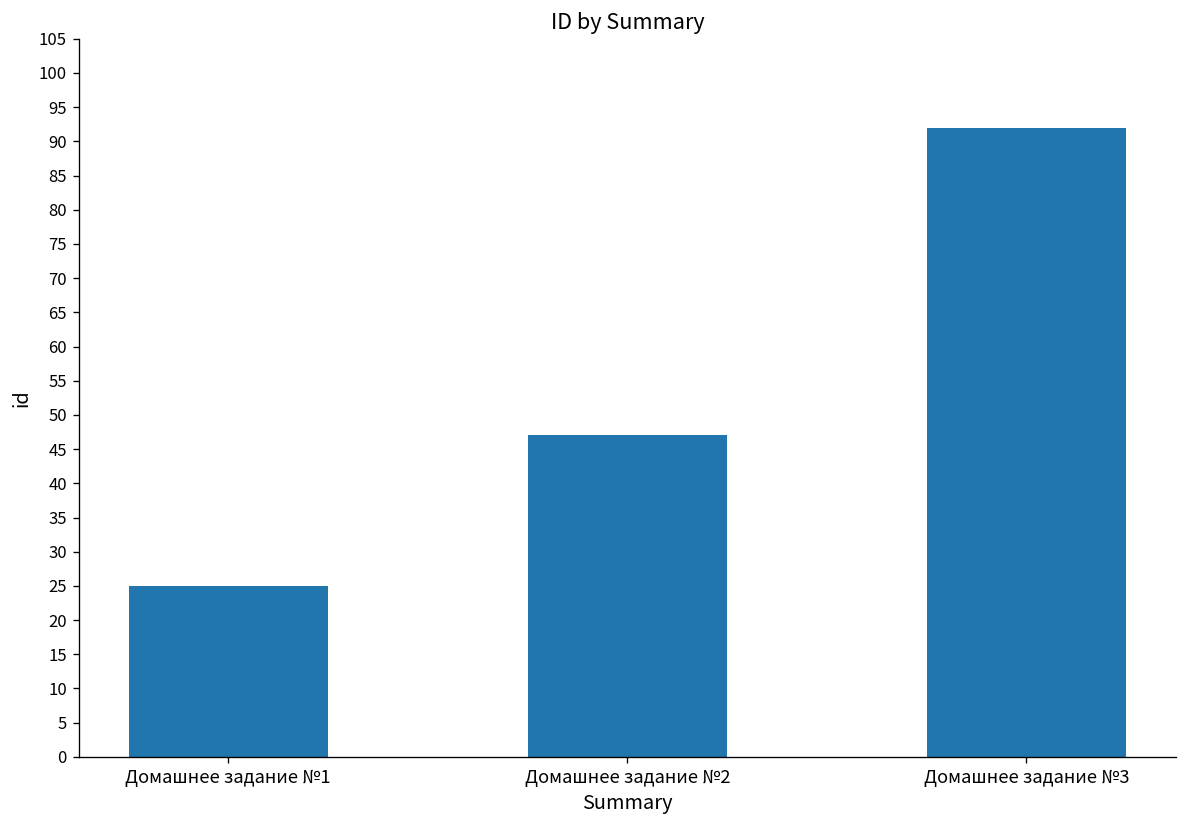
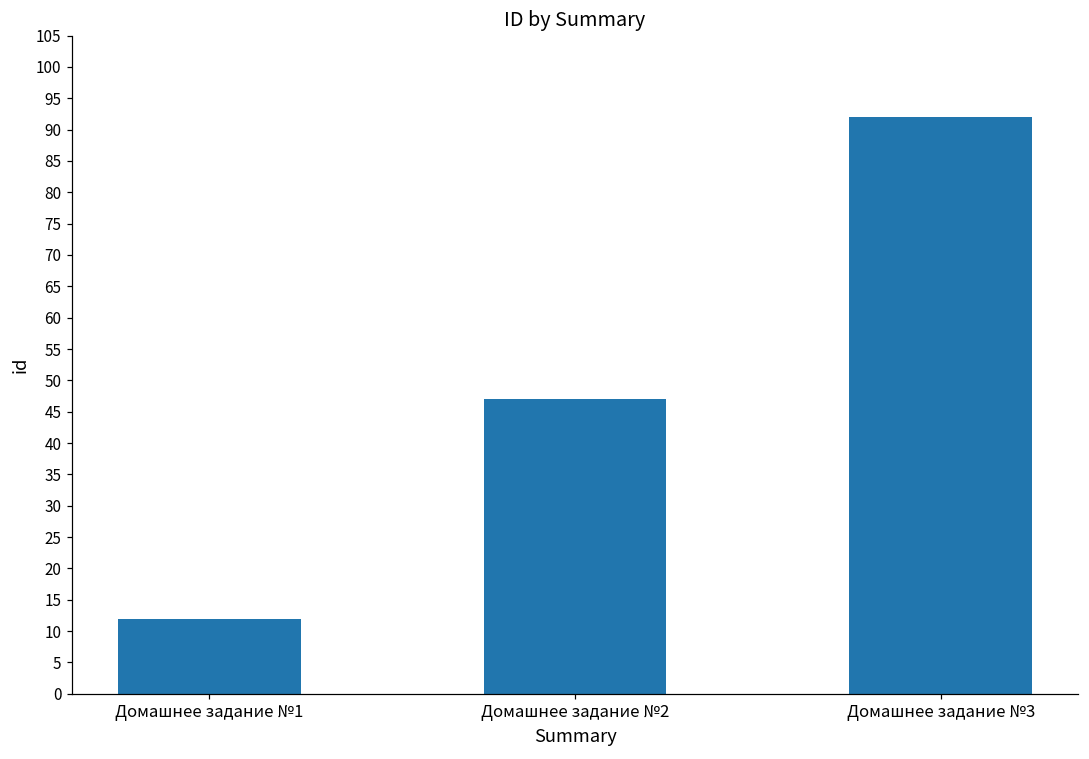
Домашнее задание №1: 25 -> 12
